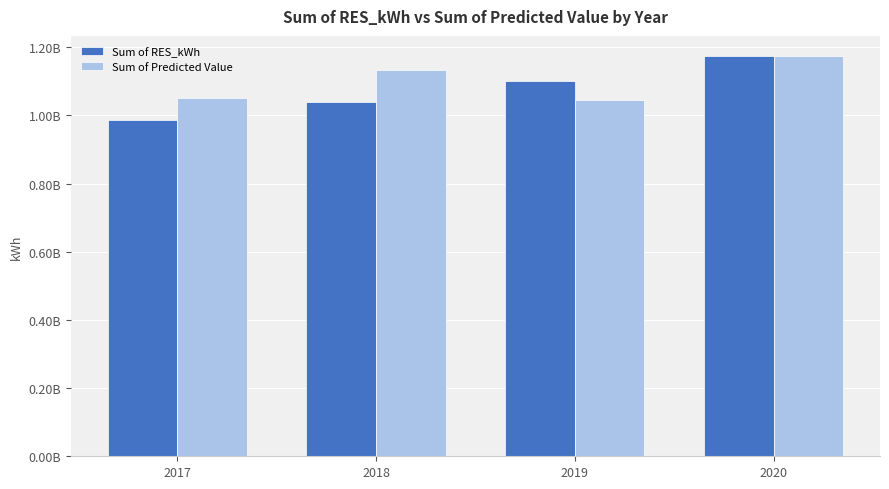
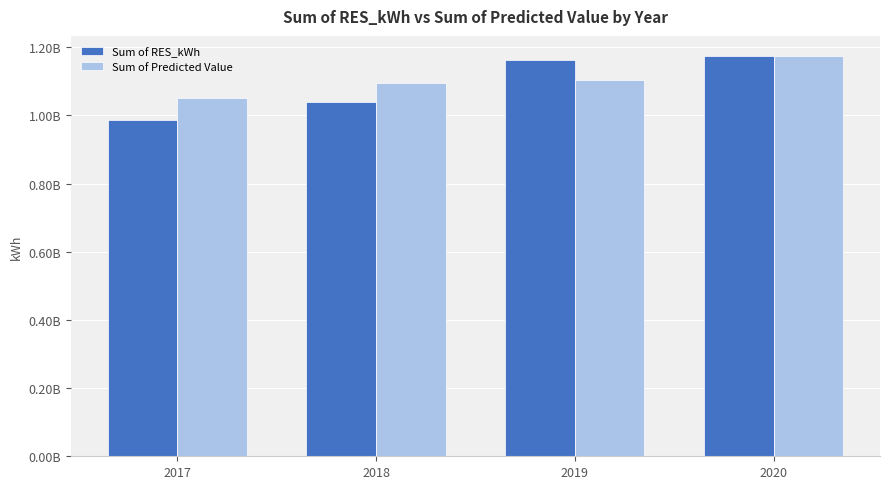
Sum of Predicted Value, 2018: 1130000000 -> 1090000000
Sum of RES_kWh, 2019: 1100000000 -> 1160000000
Sum of Predicted Value, 2019: 1050000000 -> 1100000000
